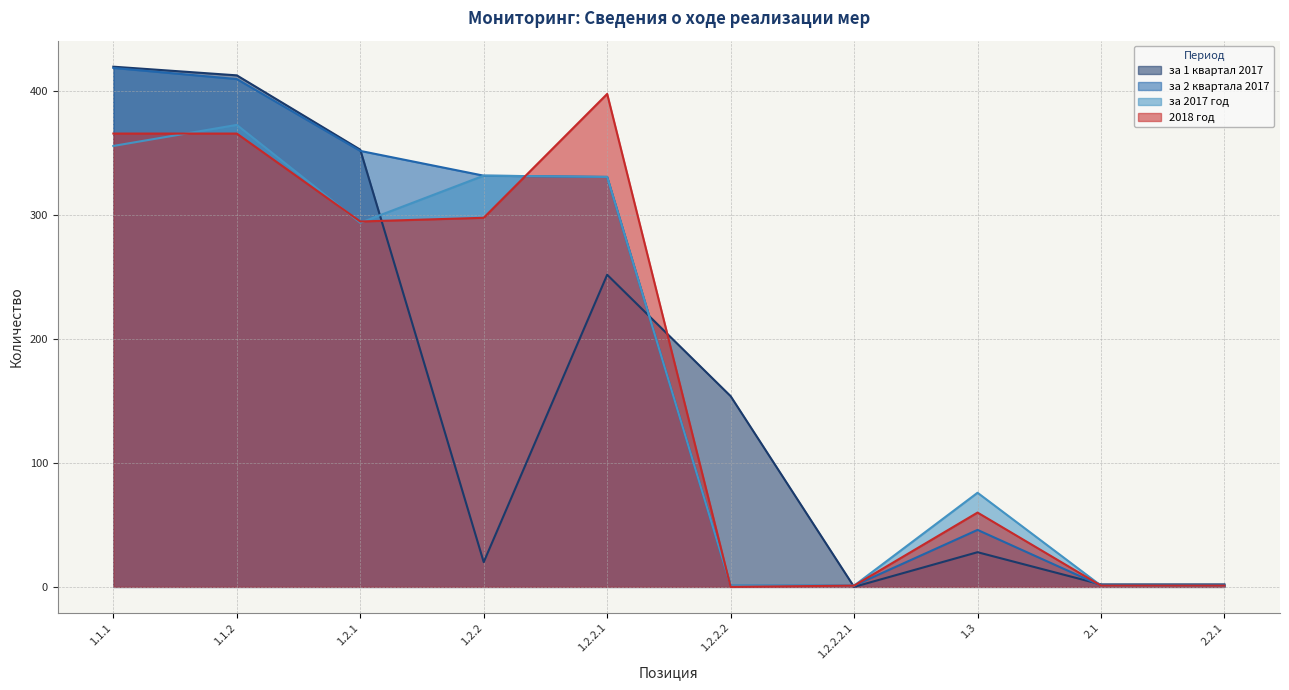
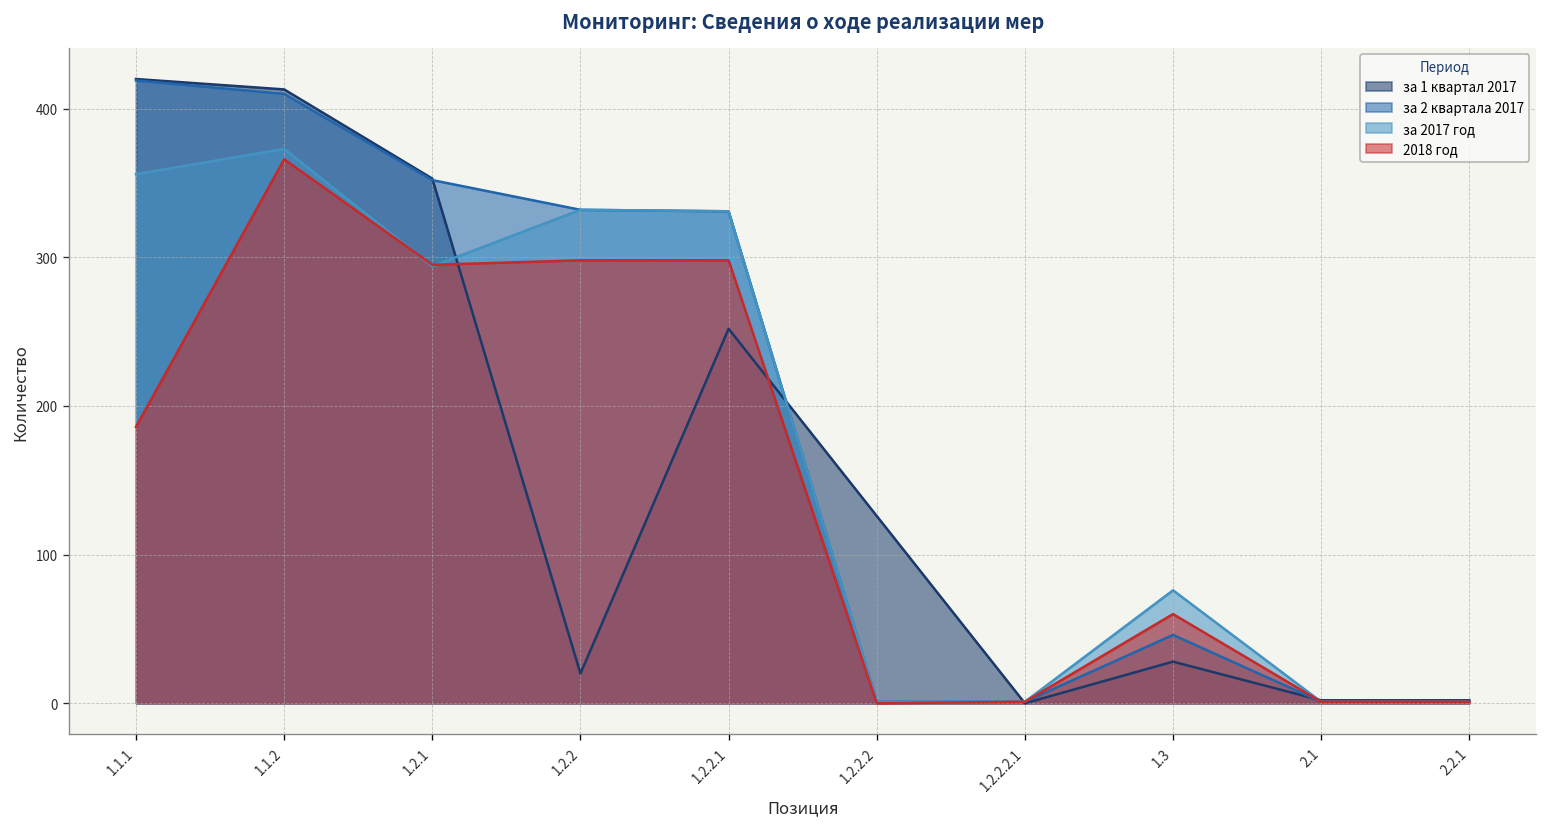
2018 год, 1.1.1: 366 -> 186
2018 год, 1.2.2.1: 398 -> 298
за 1 квартал 2017, 1.2.2.2: 154 -> 126
